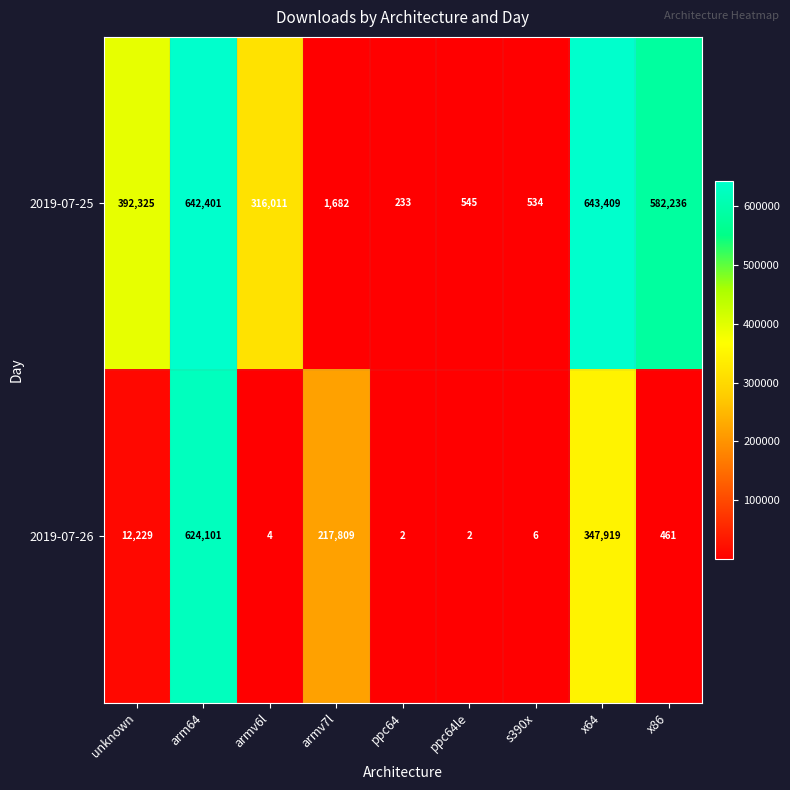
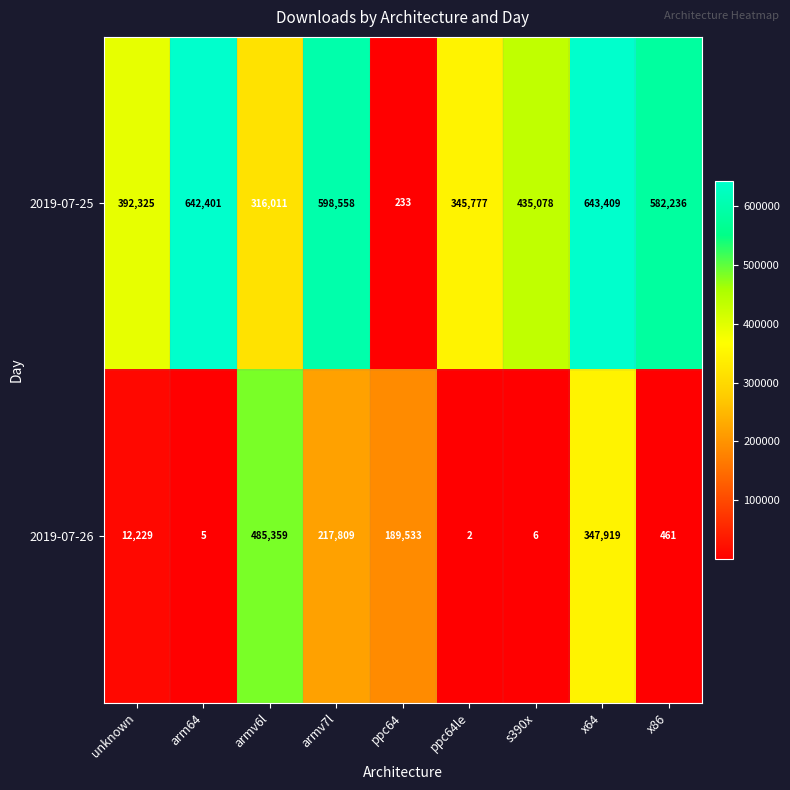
2019-07-25, armv7l: 1,682 -> 598,558
2019-07-25, ppc64le: 545 -> 345,777
2019-07-25, s390x: 534 -> 435,078
2019-07-26, arm64: 624,101 -> 5
2019-07-26, armv6l: 4 -> 485,359
2019-07-26, ppc64: 2 -> 189,533
